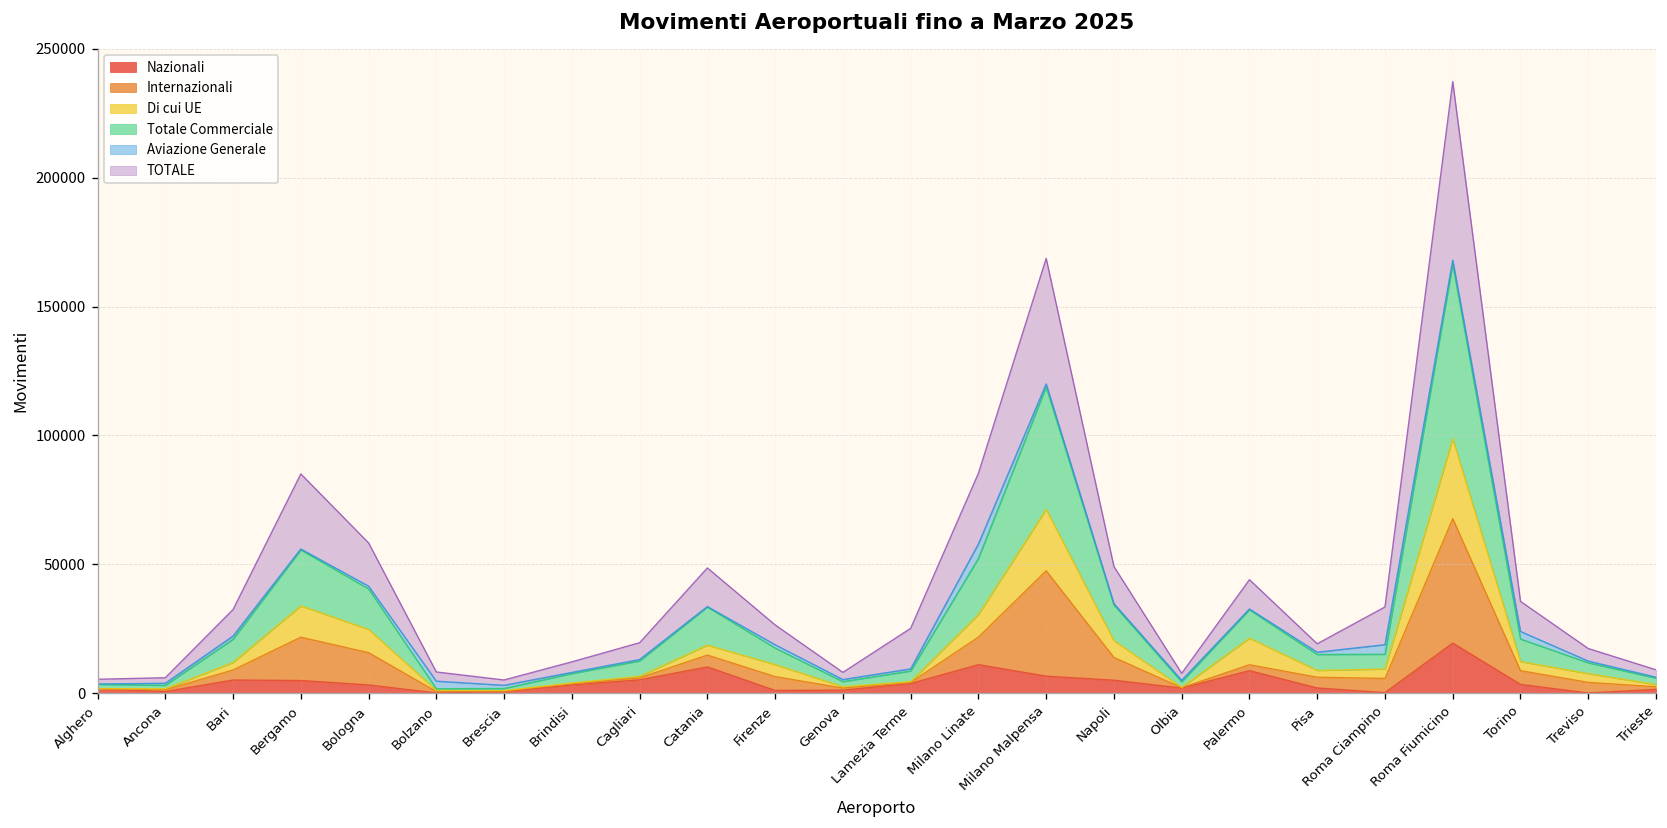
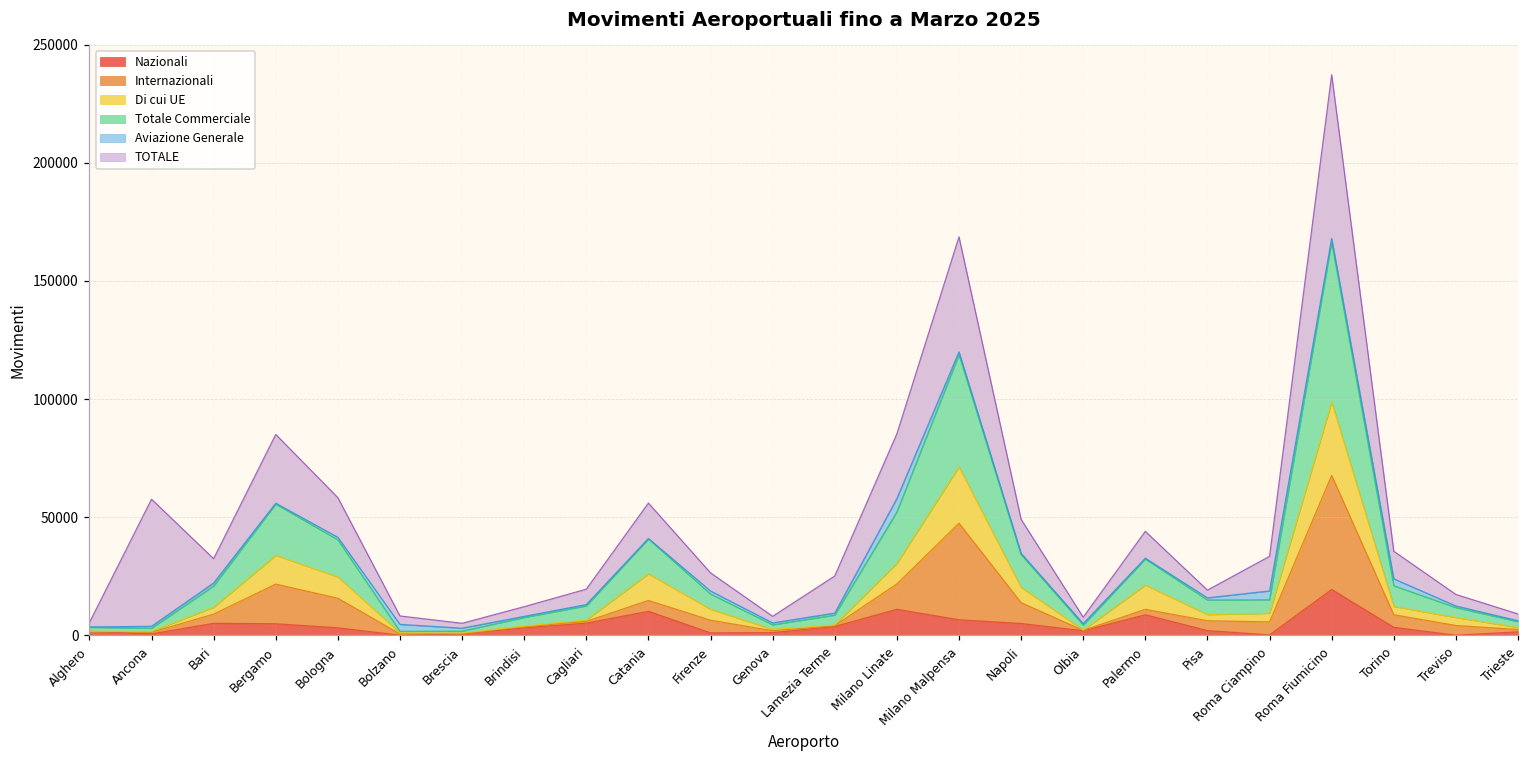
TOTALE, Ancona: 2000 -> 54000
Di cui UE, Catania: 4000 -> 11000
